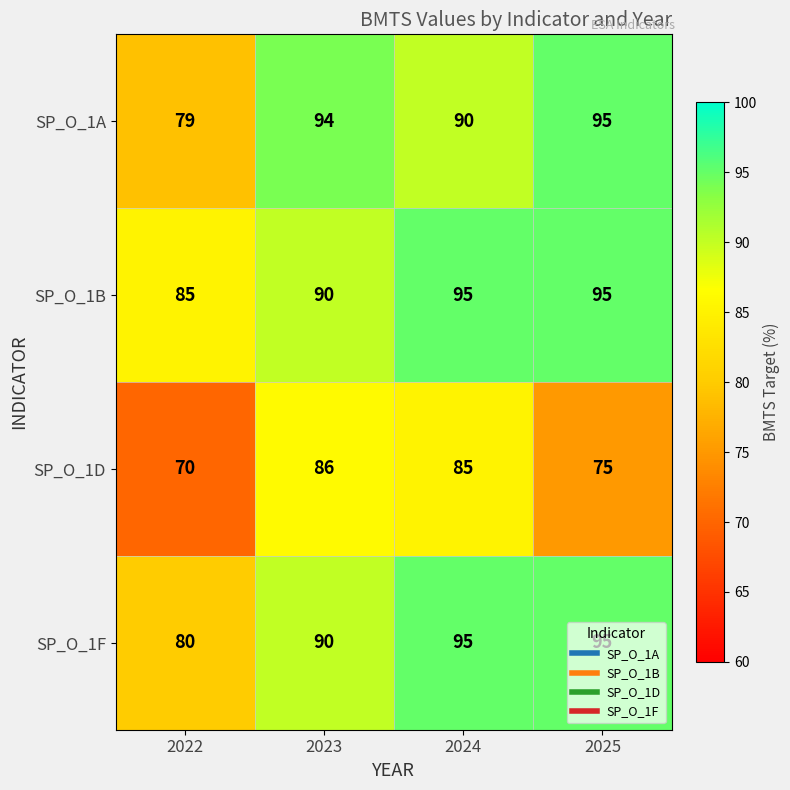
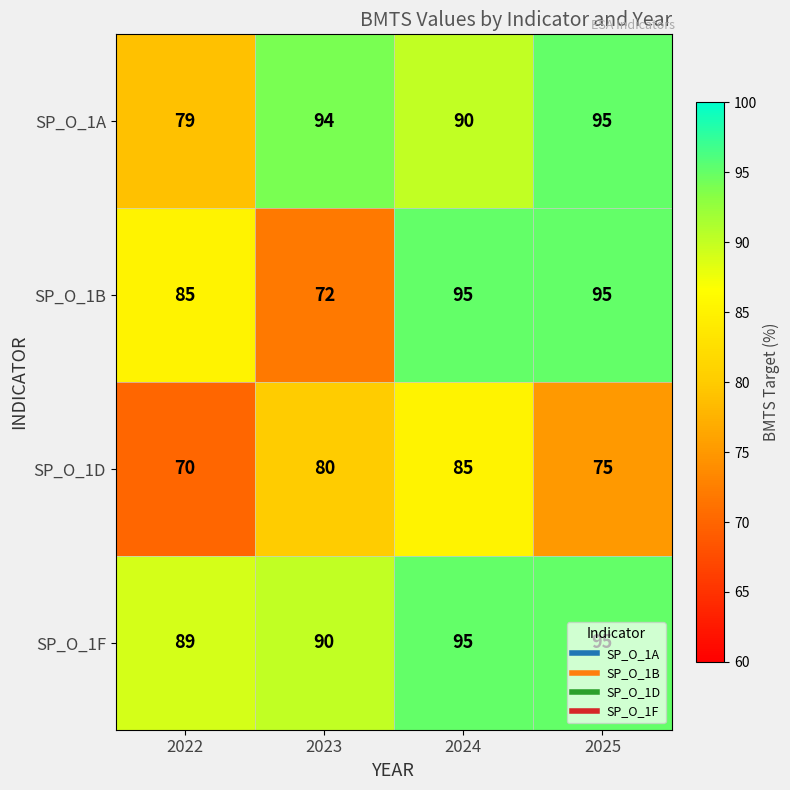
SP_O_1B, 2023: 90 -> 72
SP_O_1D, 2023: 86 -> 80
SP_O_1F, 2022: 80 -> 89
